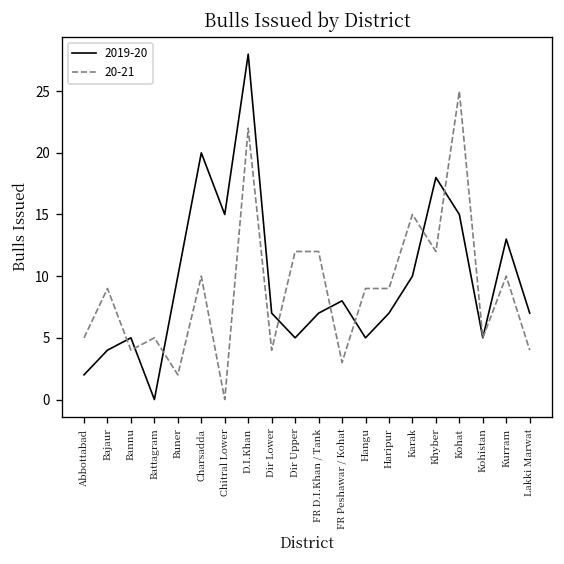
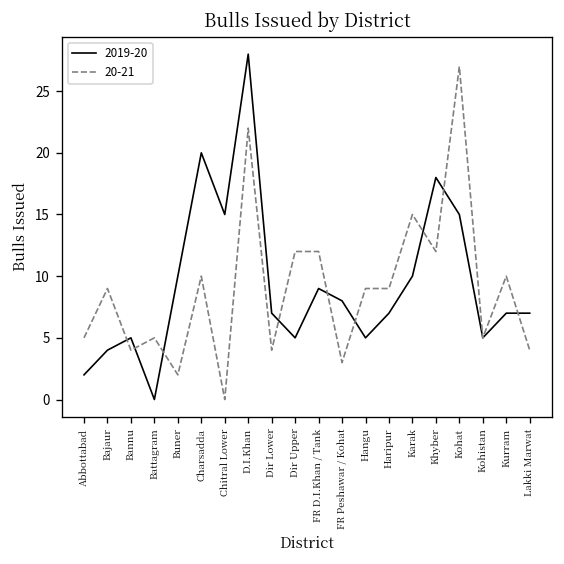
2019-20, FR D.I.Khan / Tank: 7 -> 9
20-21, Kohat: 25 -> 27
2019-20, Kurram: 13 -> 7
